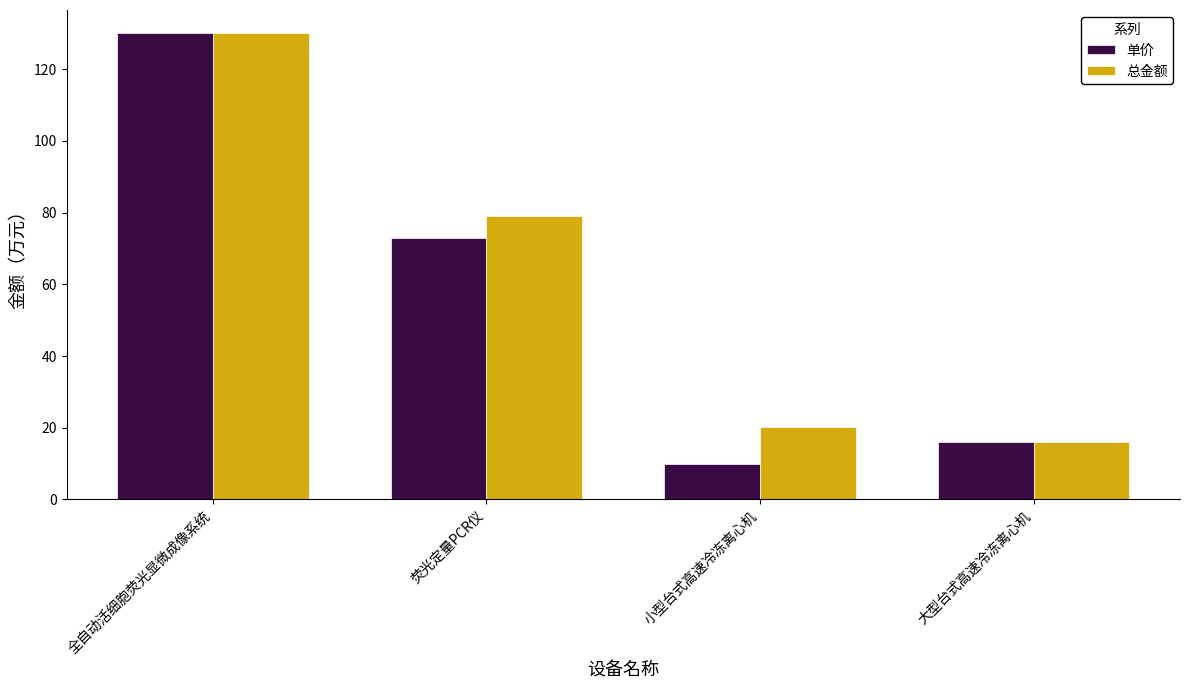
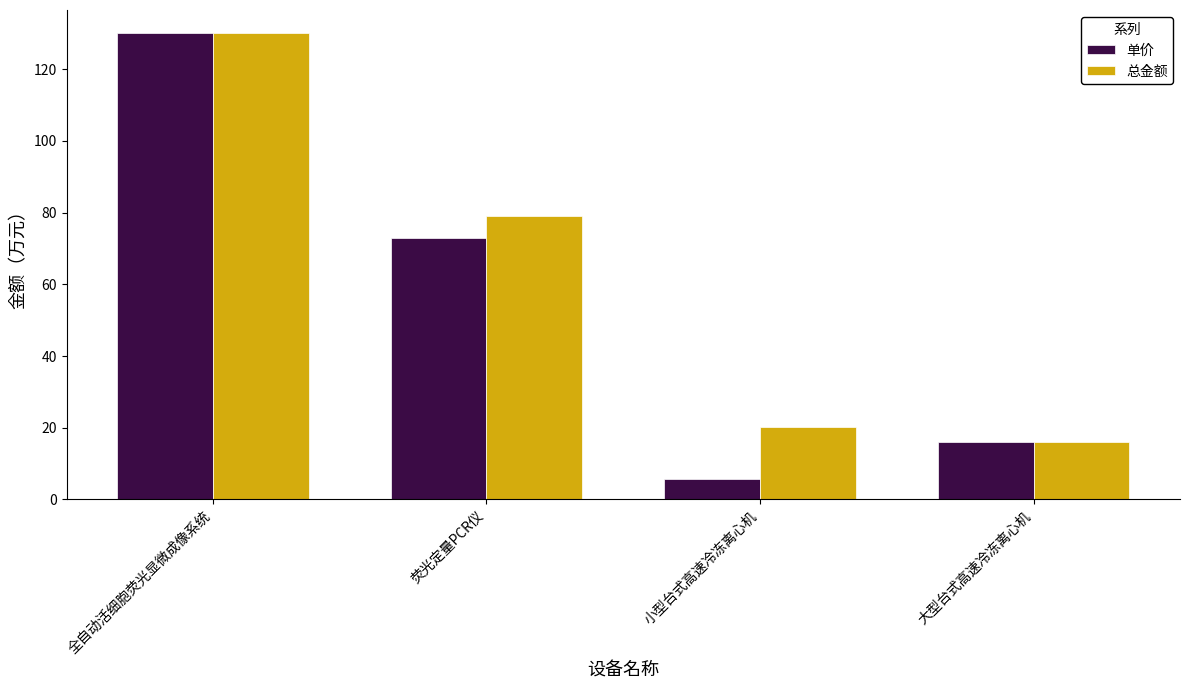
单价, 小型台式高速冷冻离心机: 10 -> 6
